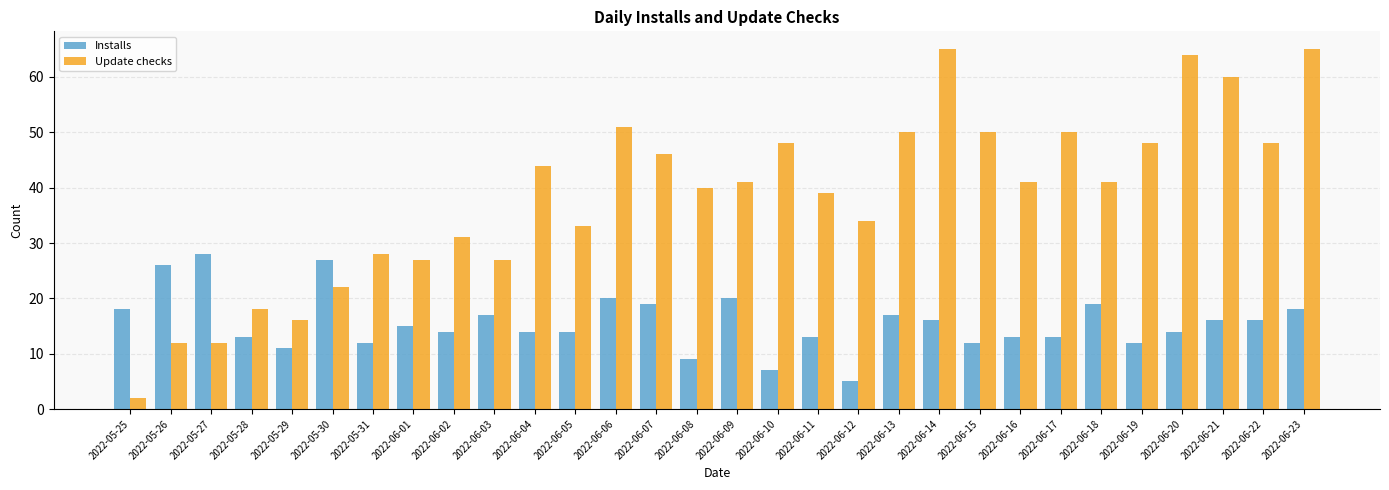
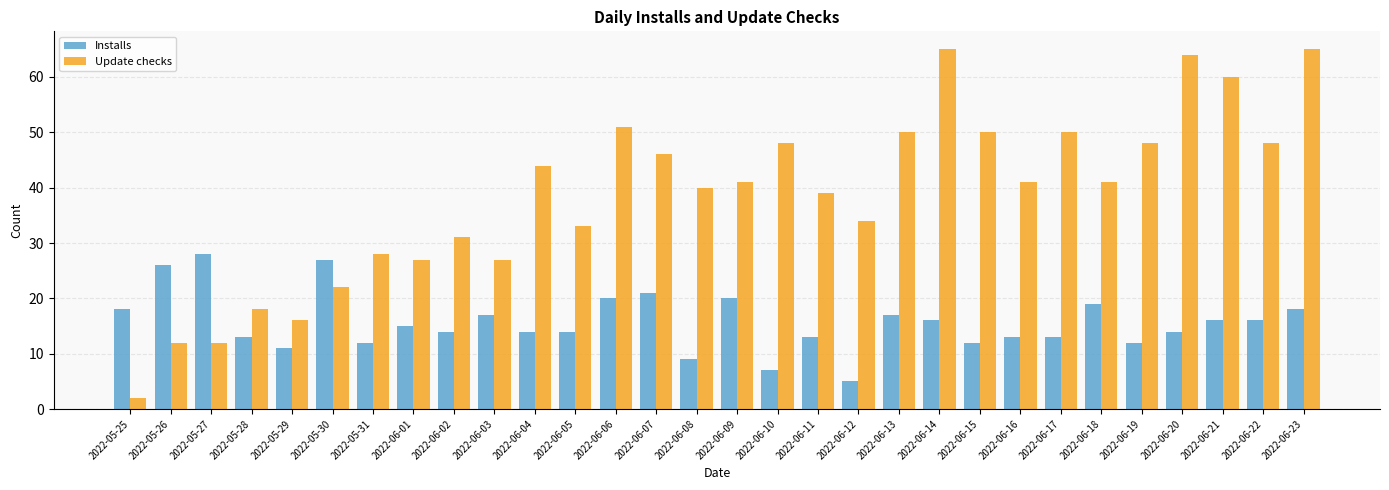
Installs, 2022-06-07: 19 -> 21
